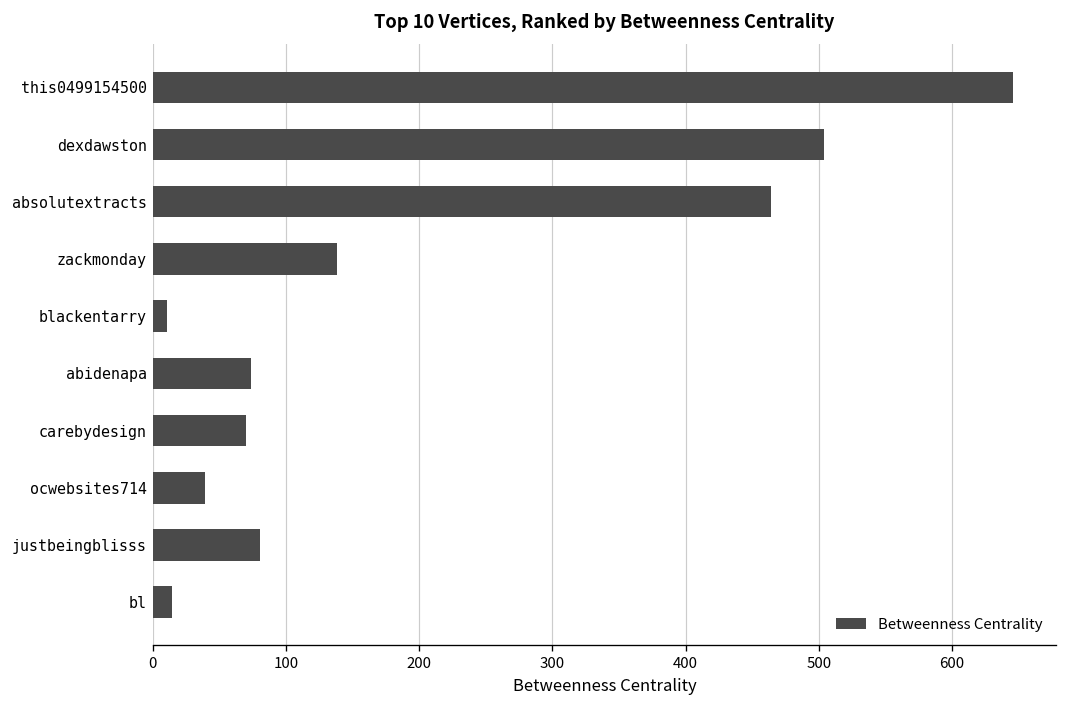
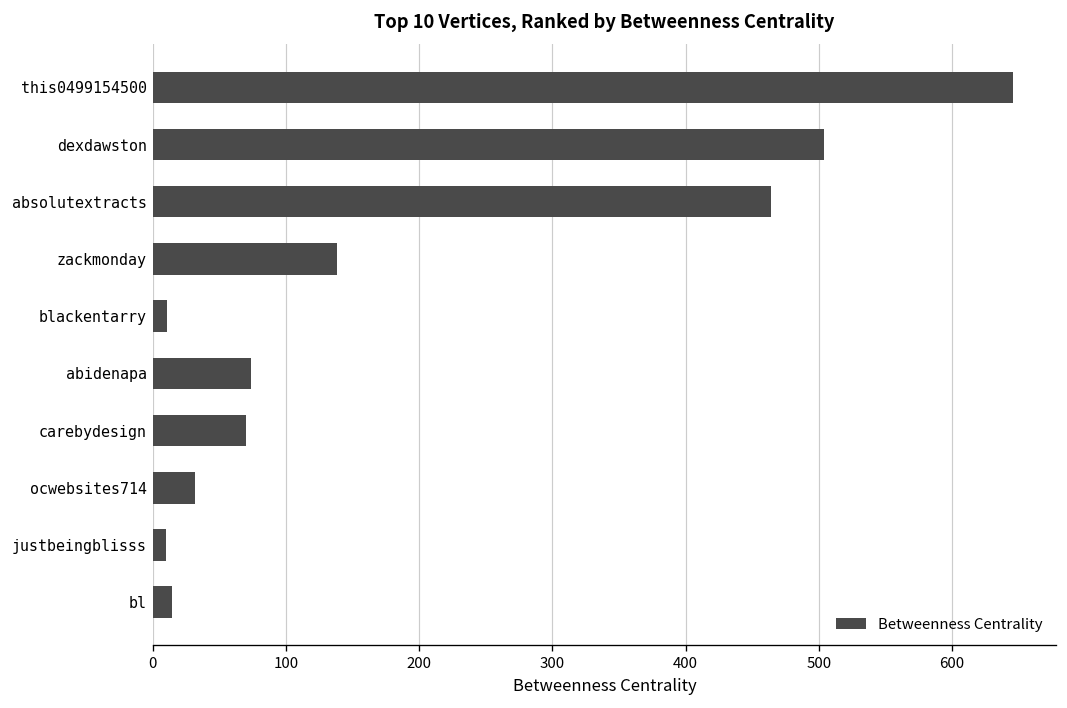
ocwebsites714: 39 -> 32
justbeingblisss: 80 -> 10
